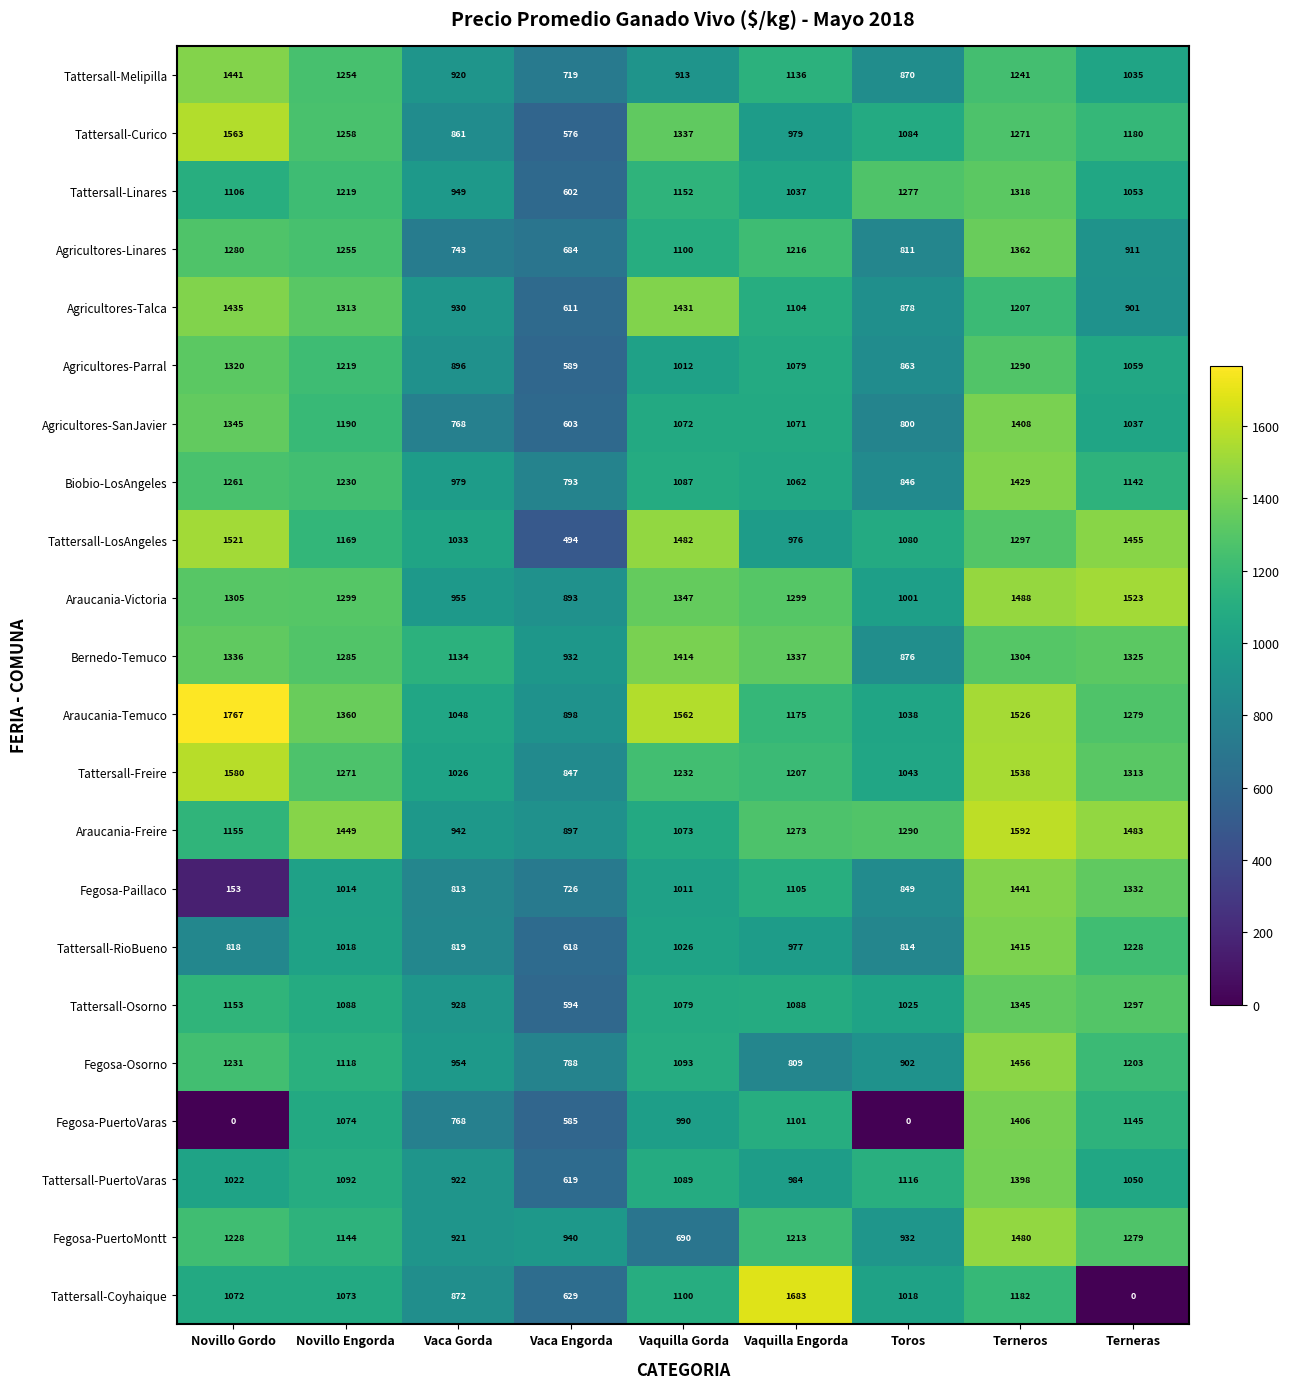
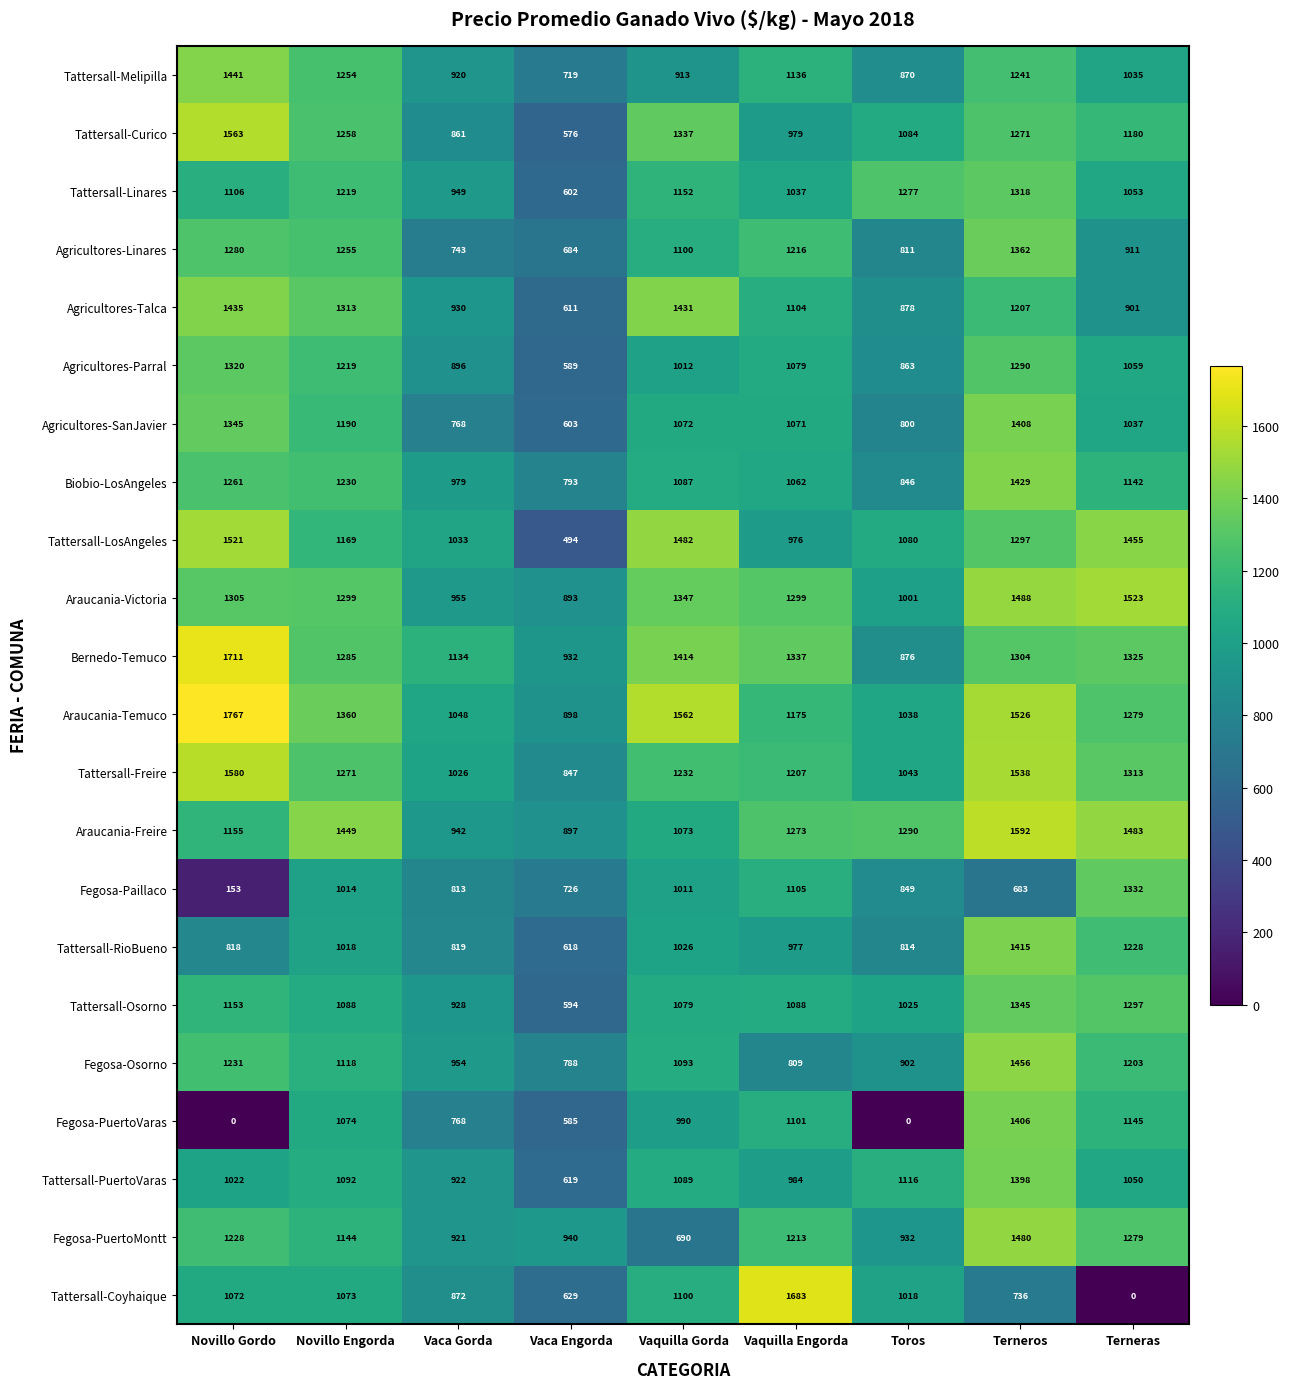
Bernedo-Temuco, Novillo Gordo: 1336 -> 1711
Fegosa-Paillaco, Terneros: 1441 -> 683
Tattersall-Coyhaique, Terneros: 1182 -> 736
